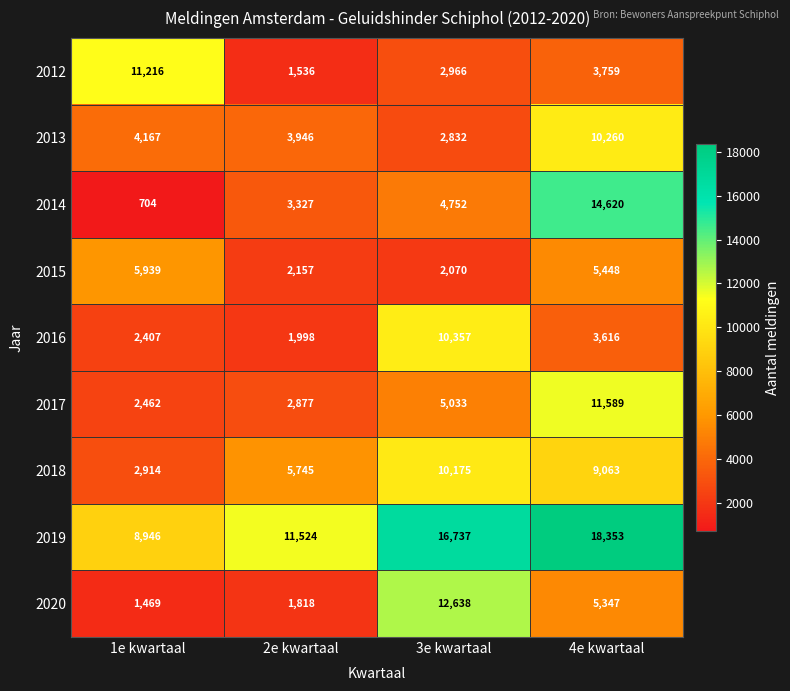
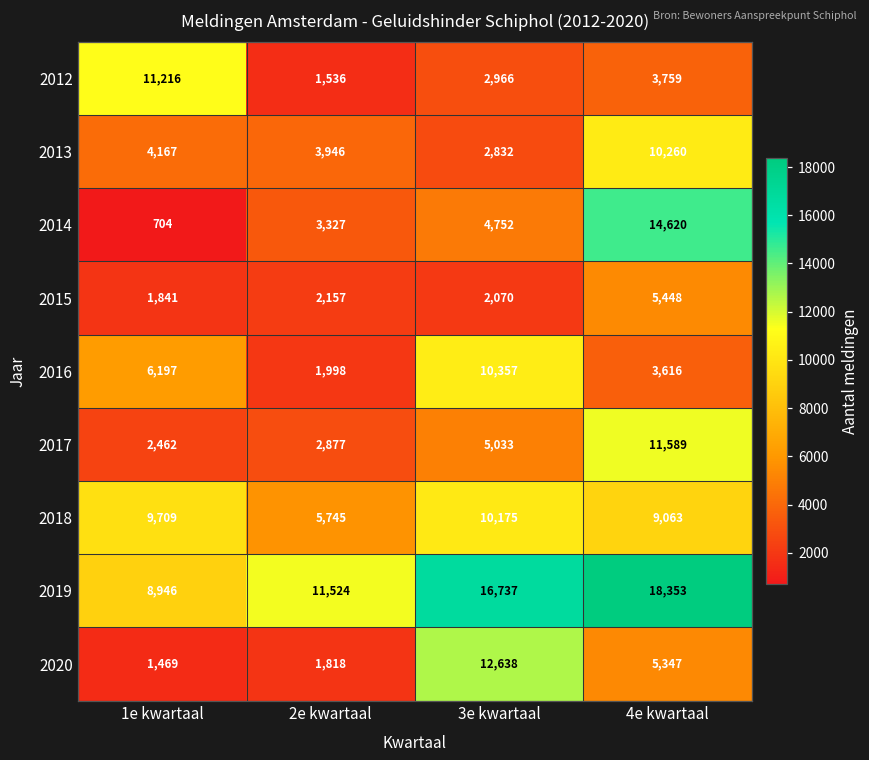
2015, 1e kwartaal: 5,939 -> 1,841
2016, 1e kwartaal: 2,407 -> 6,197
2018, 1e kwartaal: 2,914 -> 9,709
